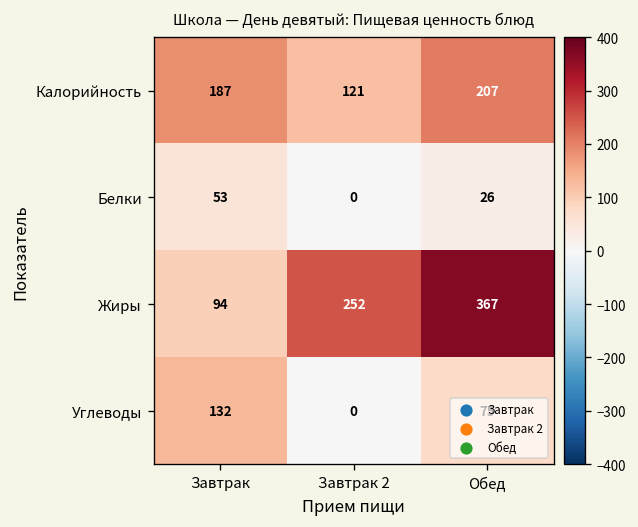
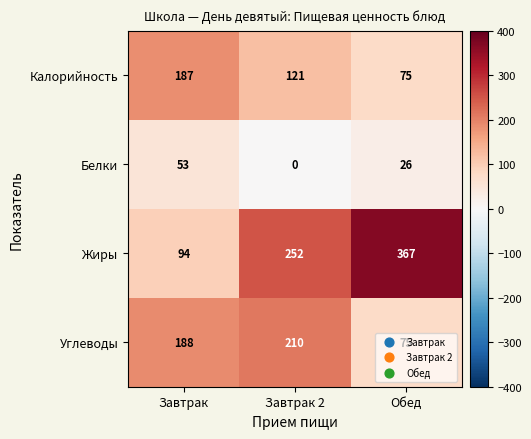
Калорийность, Обед: 207 -> 75
Углеводы, Завтрак: 132 -> 188
Углеводы, Завтрак 2: 0 -> 210
